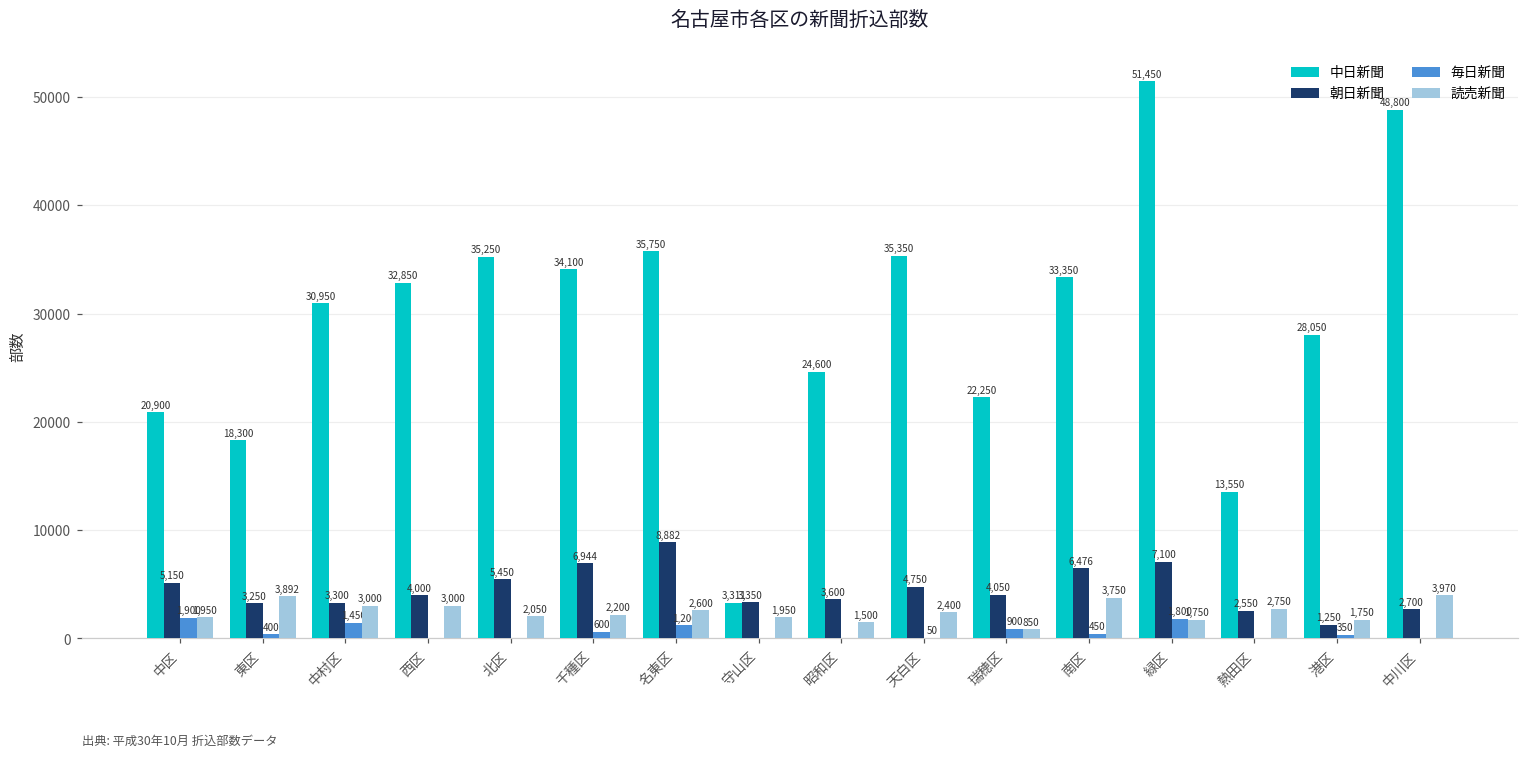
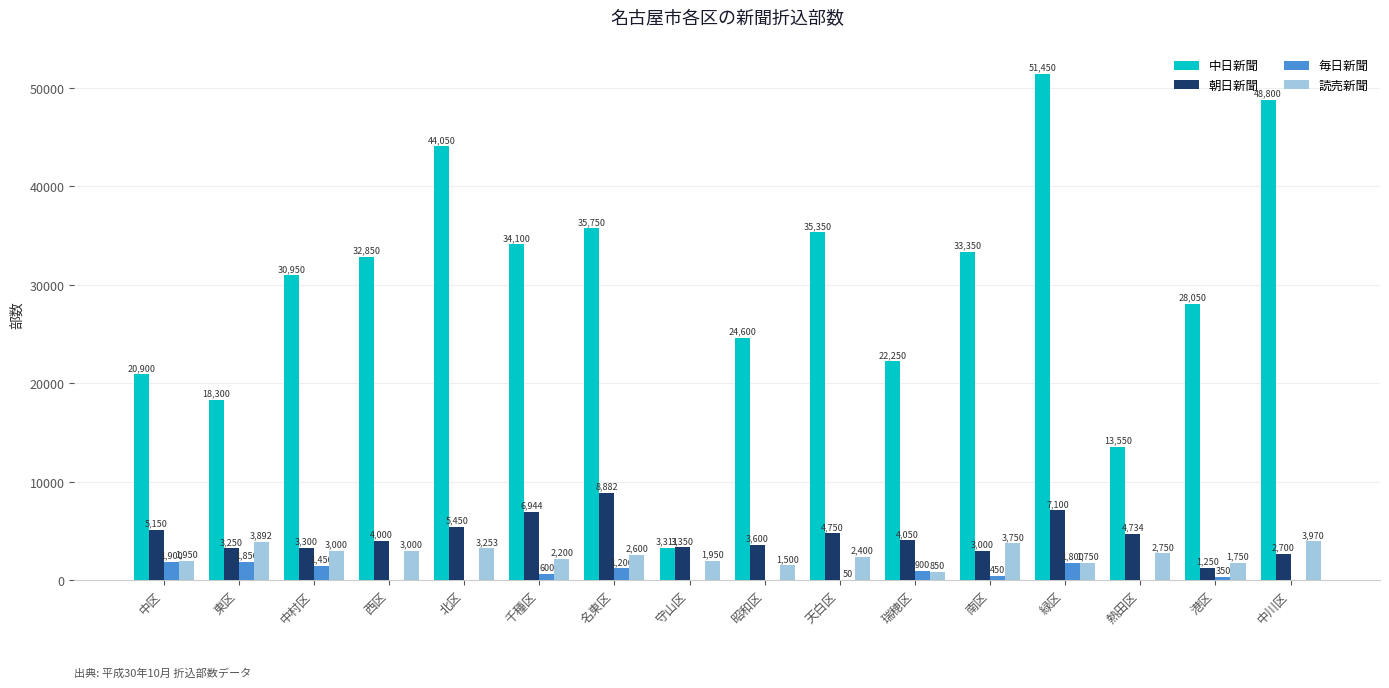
毎日新聞, 東区: 400 -> 1,856
中日新聞, 北区: 35,250 -> 44,050
読売新聞, 北区: 2,050 -> 3,253
朝日新聞, 南区: 6,476 -> 3,000
朝日新聞, 熱田区: 2,550 -> 4,734
